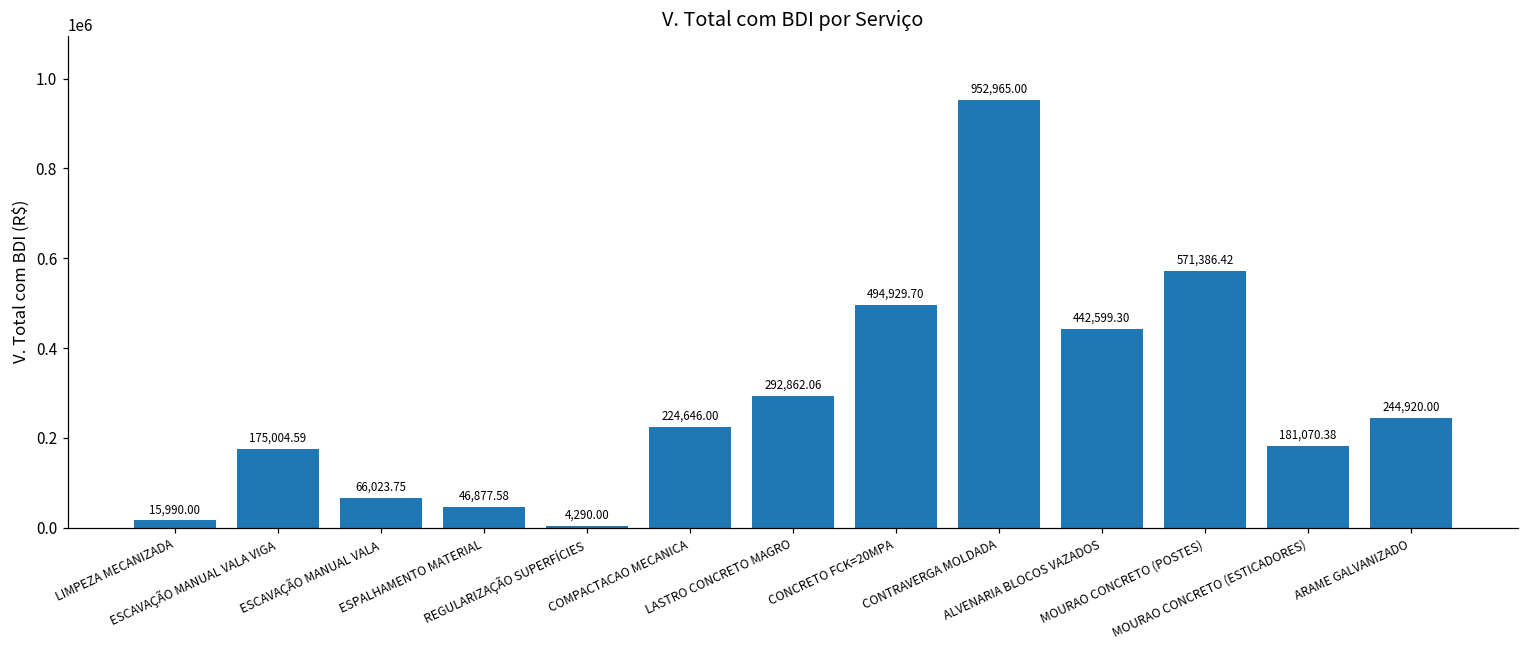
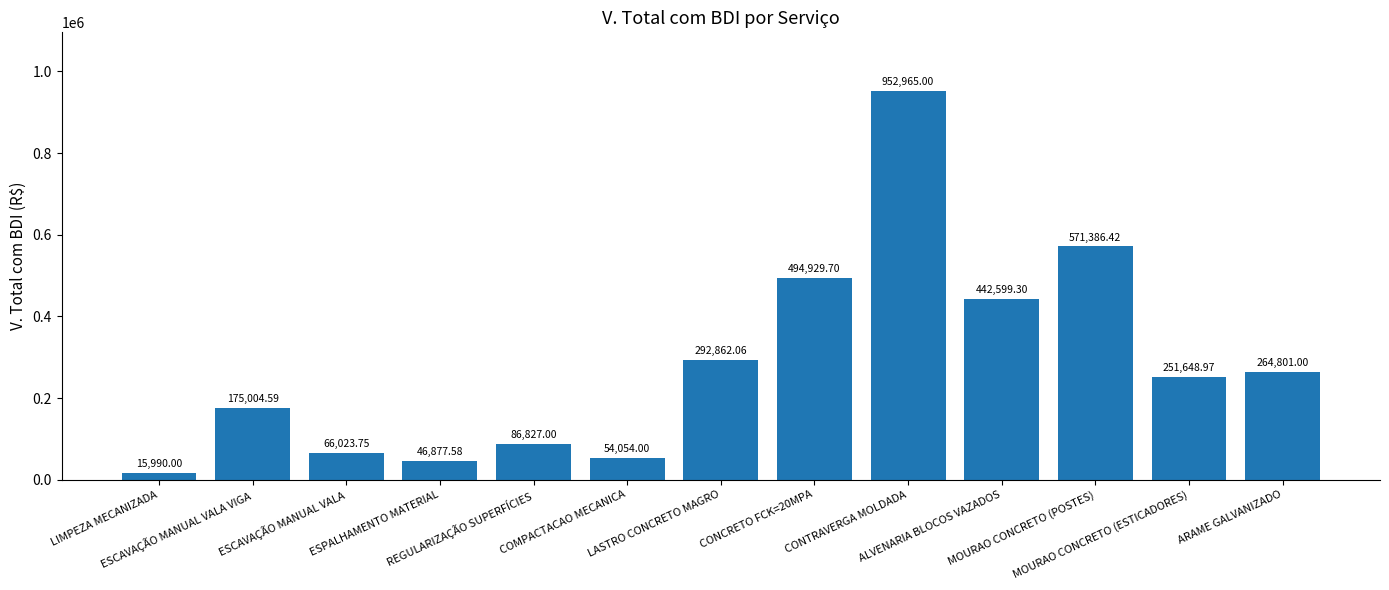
REGULARIZAÇÃO SUPERFÍCIES: 4,290.00 -> 86,827.00
COMPACTACAO MECANICA: 224,646.00 -> 54,054.00
MOURAO CONCRETO (ESTICADORES): 181,070.38 -> 251,648.97
ARAME GALVANIZADO: 244,920.00 -> 264,801.00
